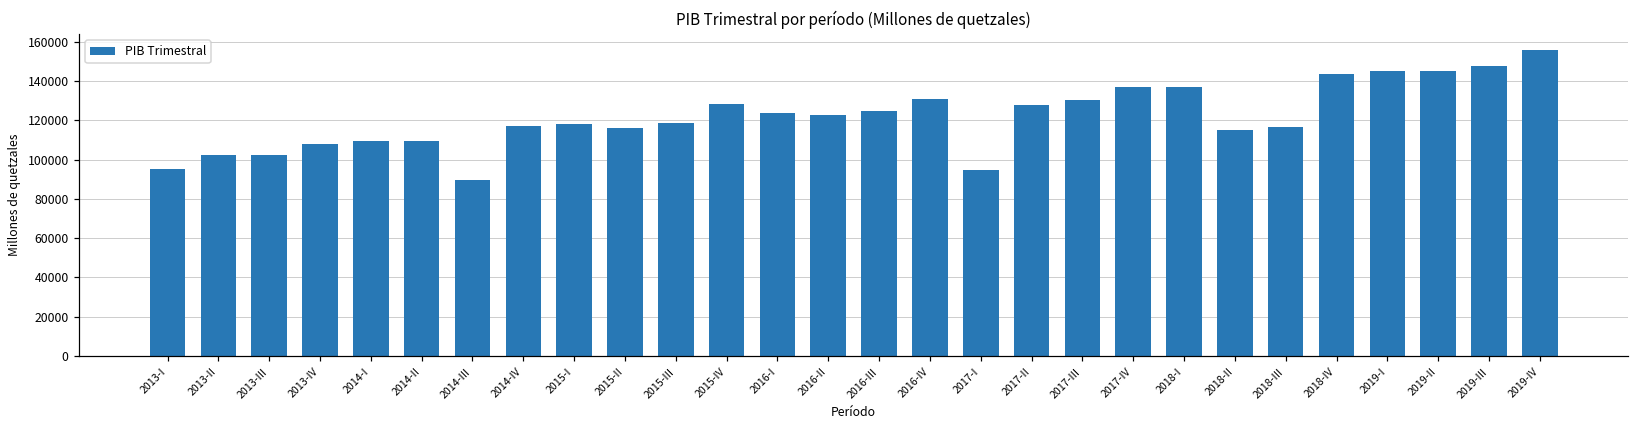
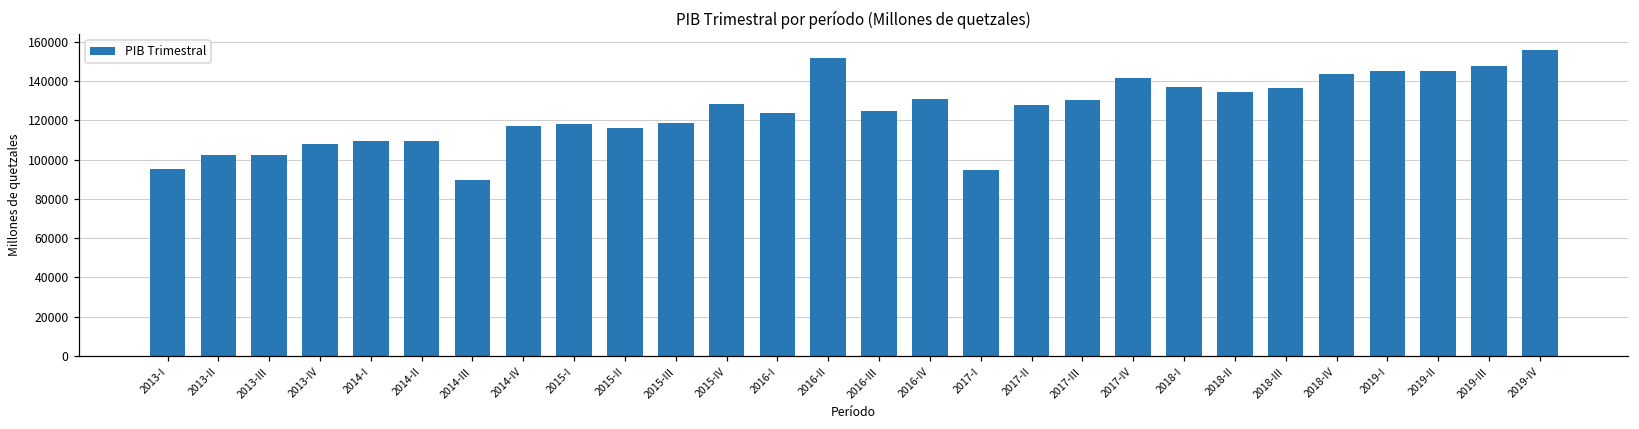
2016-II: 123000 -> 152000
2017-IV: 137000 -> 142000
2018-II: 115000 -> 135000
2018-III: 116000 -> 136000
